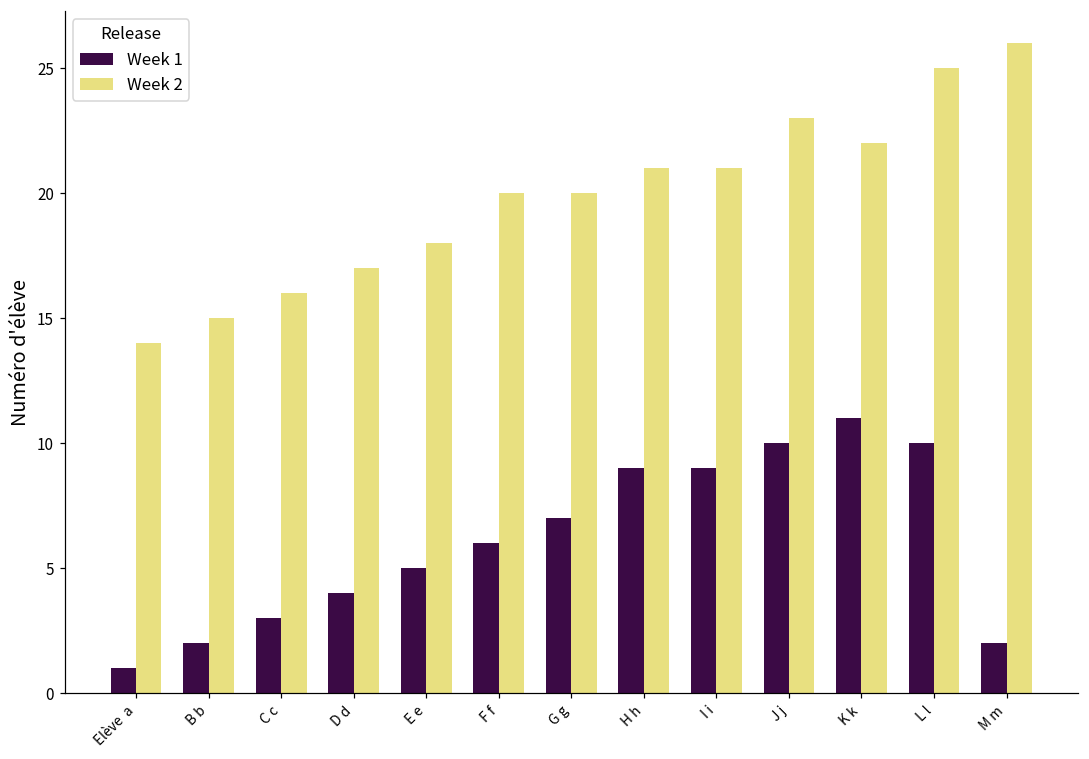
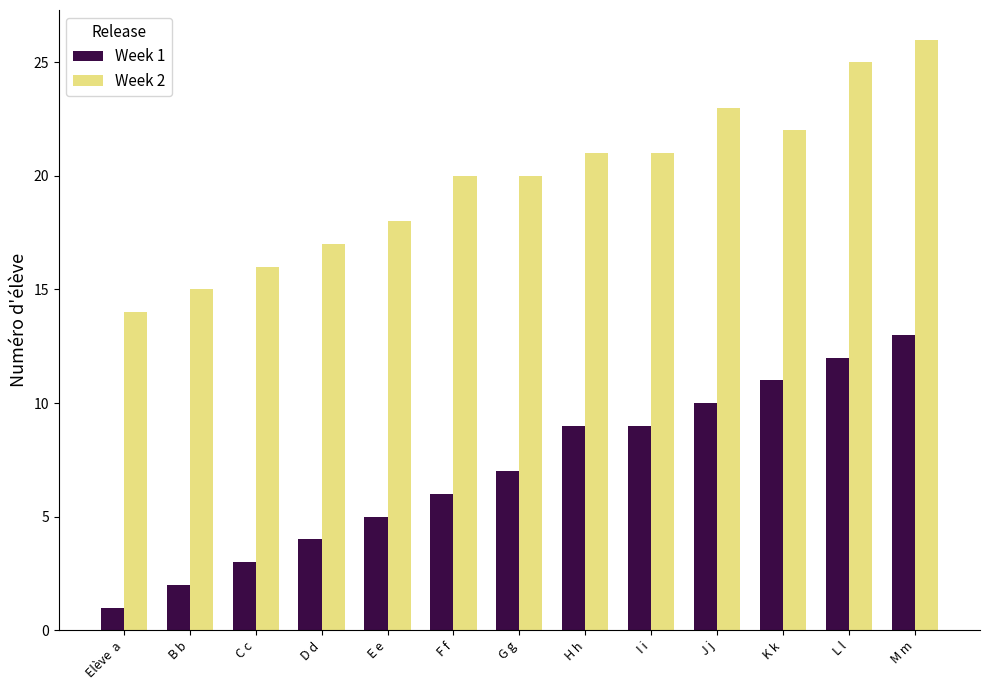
Week 1, L l: 10 -> 12
Week 1, M m: 2 -> 13
